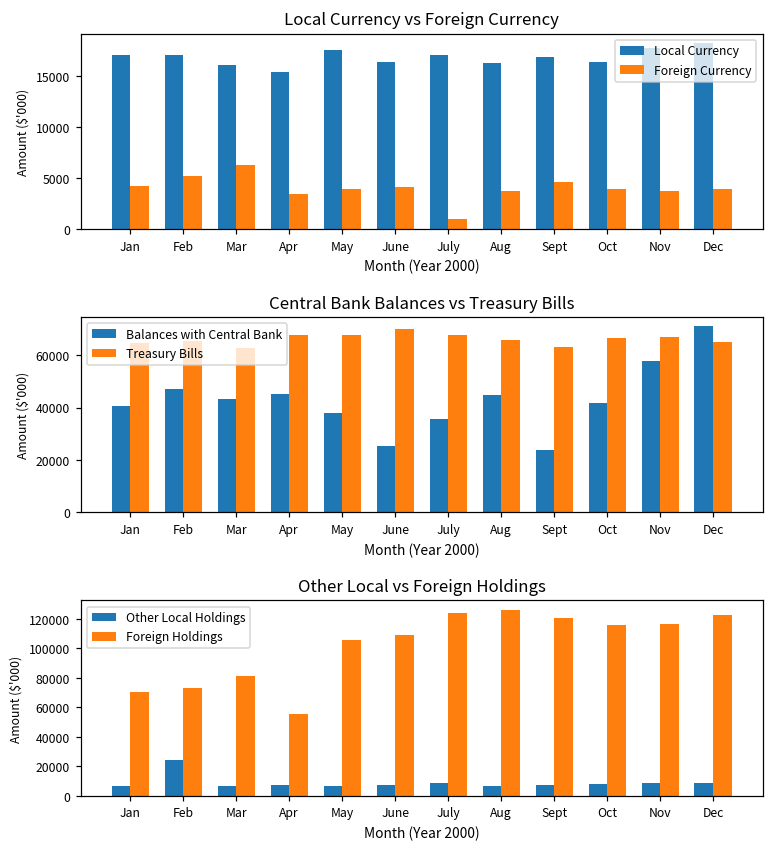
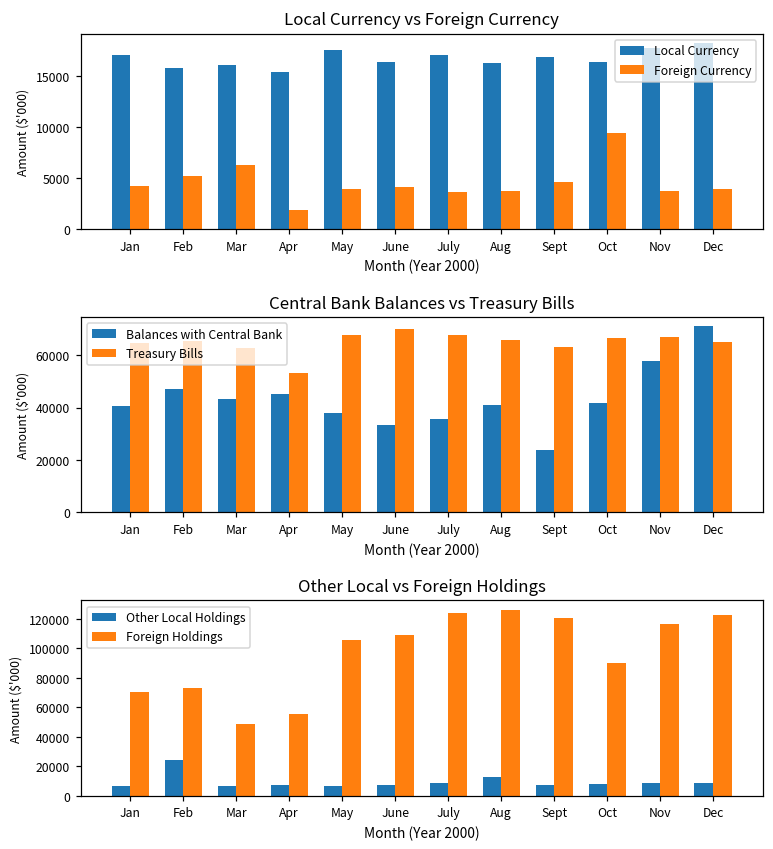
Local Currency vs Foreign Currency, Local Currency, Feb: 17000 -> 16000
Local Currency vs Foreign Currency, Foreign Currency, Apr: 3000 -> 2000
Local Currency vs Foreign Currency, Foreign Currency, July: 1000 -> 4000
Local Currency vs Foreign Currency, Foreign Currency, Oct: 4000 -> 9000
Central Bank Balances vs Treasury Bills, Treasury Bills, Apr: 68000 -> 53000
Central Bank Balances vs Treasury Bills, Balances with Central Bank, June: 26000 -> 33000
Central Bank Balances vs Treasury Bills, Balances with Central Bank, Aug: 45000 -> 41000
Other Local vs Foreign Holdings, Foreign Holdings, Mar: 81000 -> 49000
Other Local vs Foreign Holdings, Other Local Holdings, Aug: 7000 -> 13000
Other Local vs Foreign Holdings, Foreign Holdings, Oct: 116000 -> 90000
